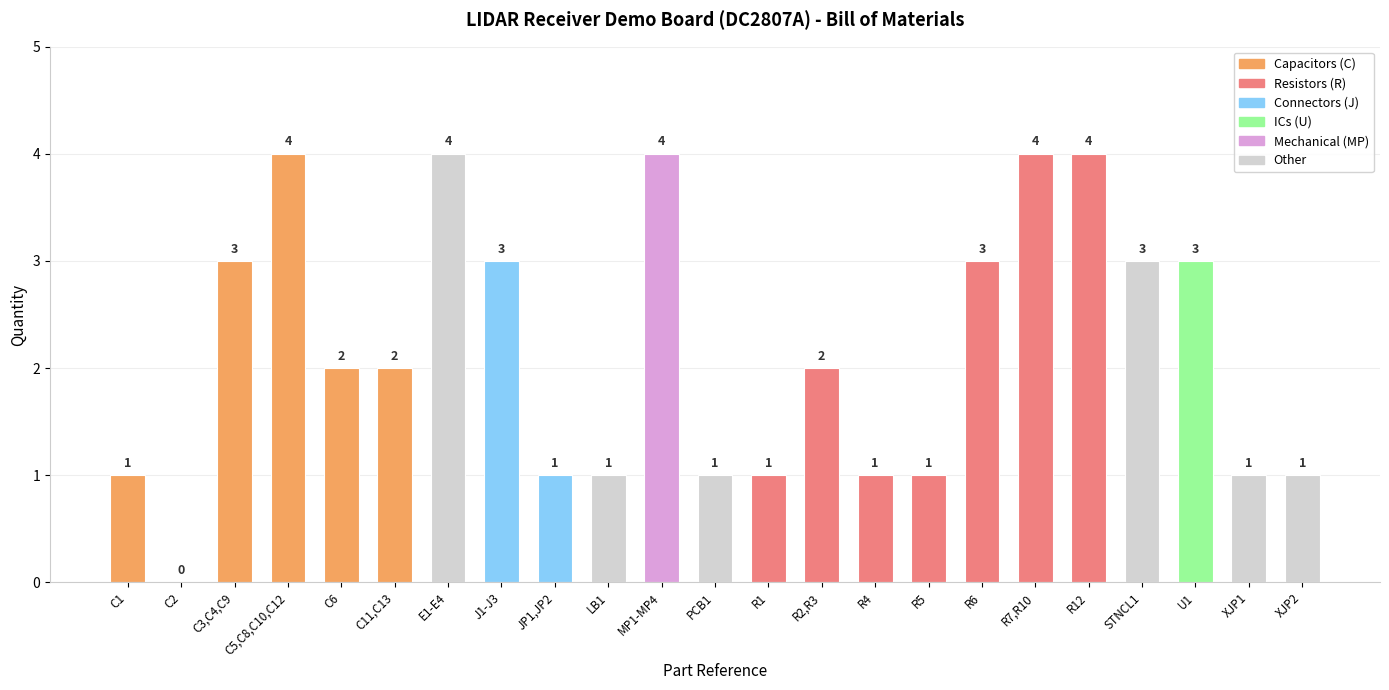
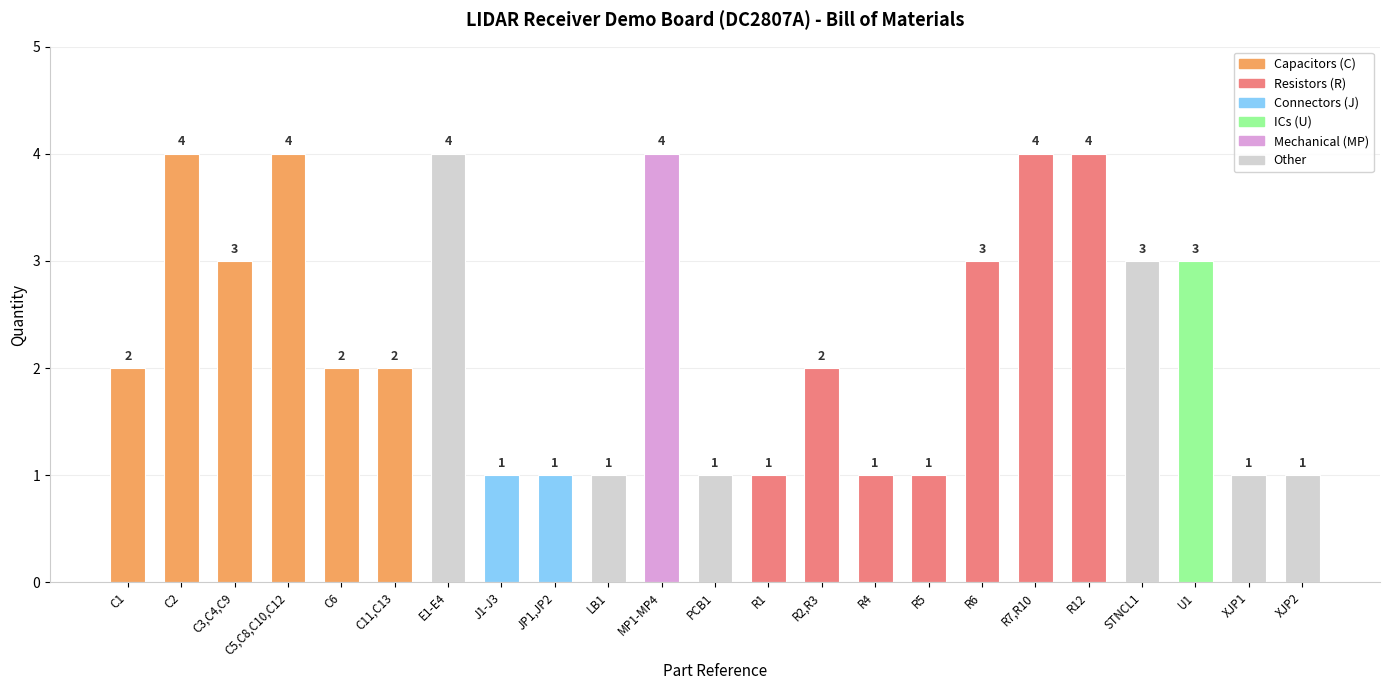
C1: 1 -> 2
C2: 0 -> 4
J1-J3: 3 -> 1
